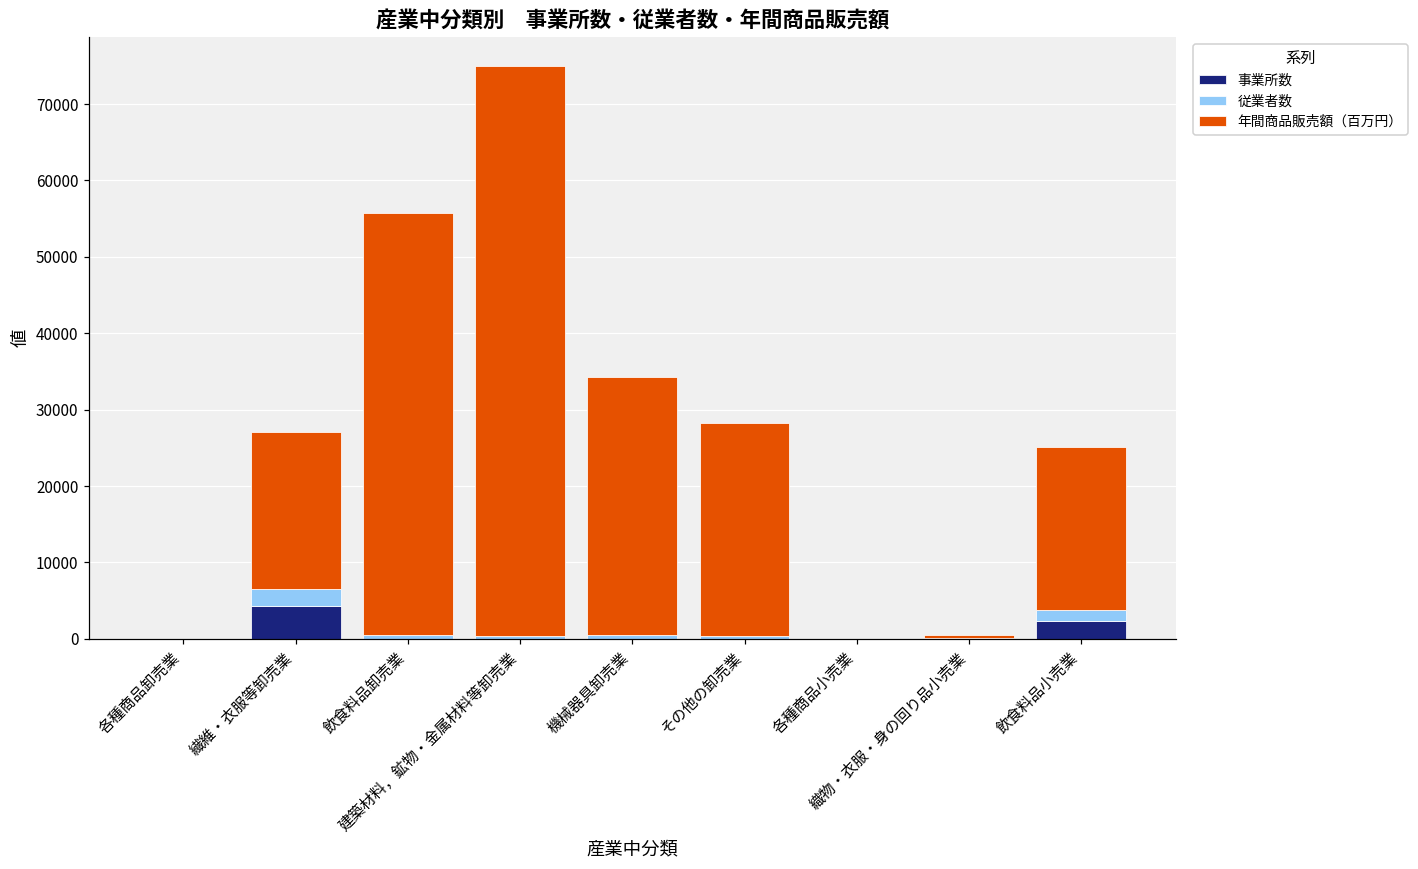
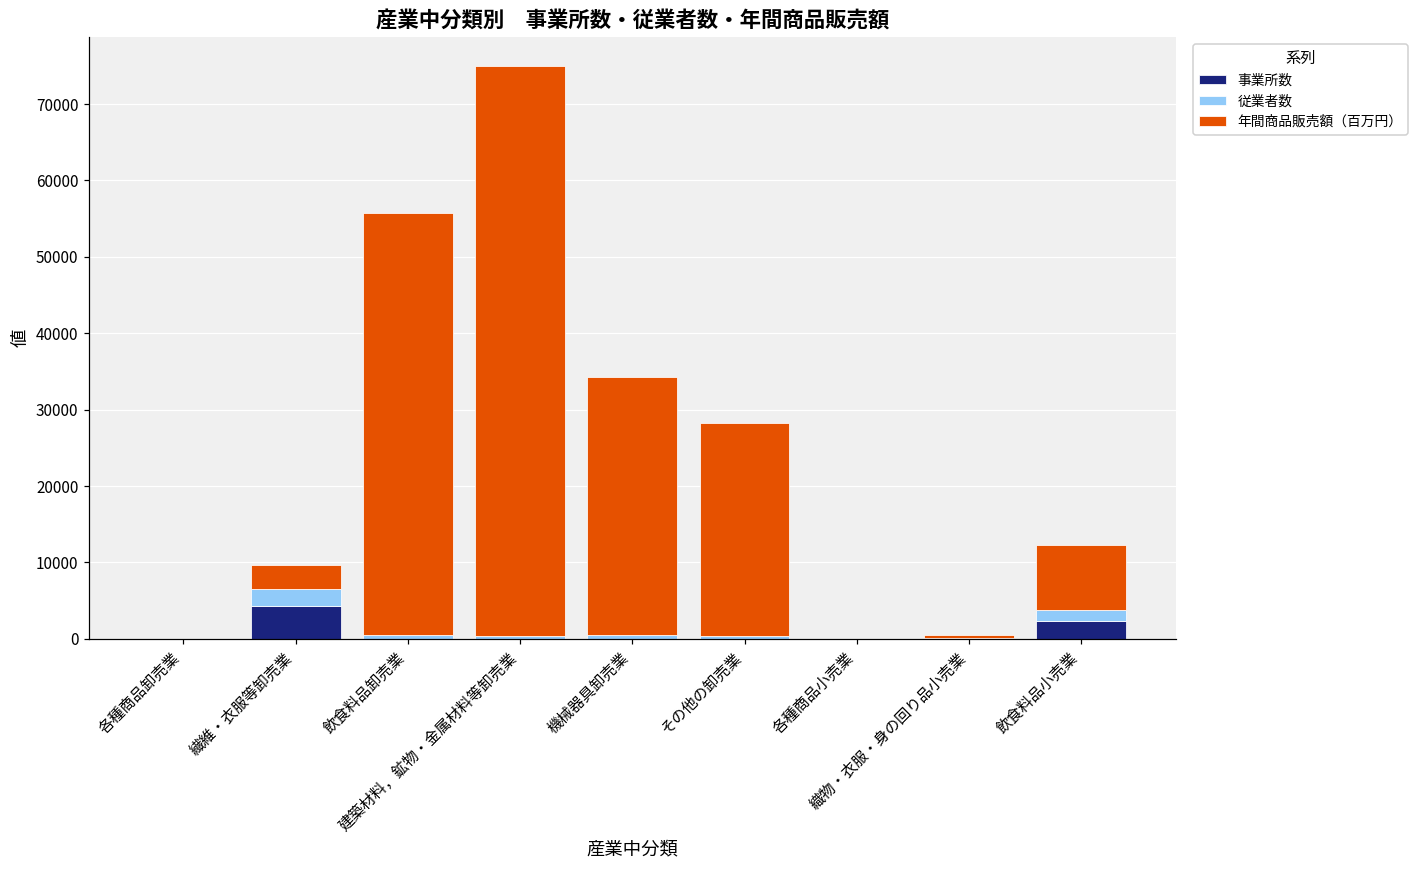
年間商品販売額（百万円）, 繊維・衣服等卸売業: 20000 -> 3000
年間商品販売額（百万円）, 飲食料品小売業: 21000 -> 9000
